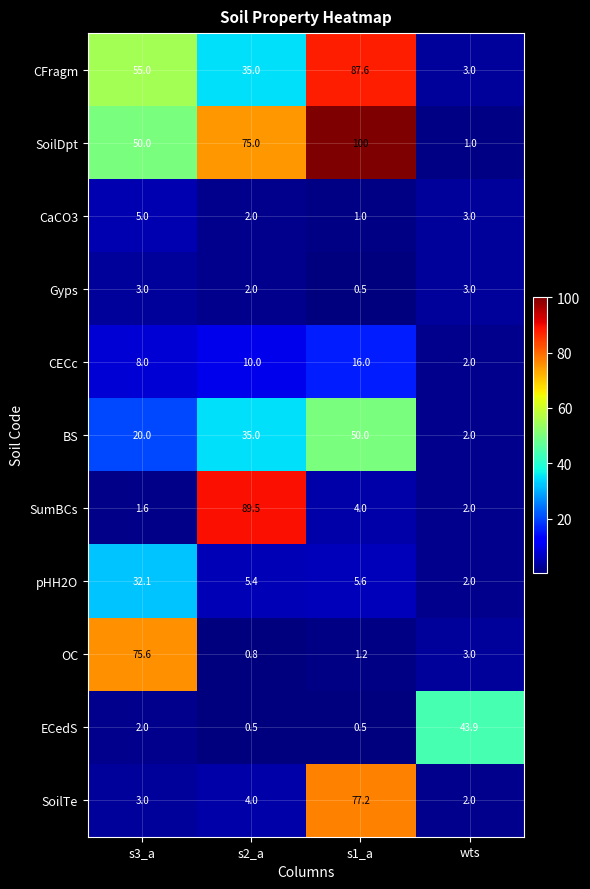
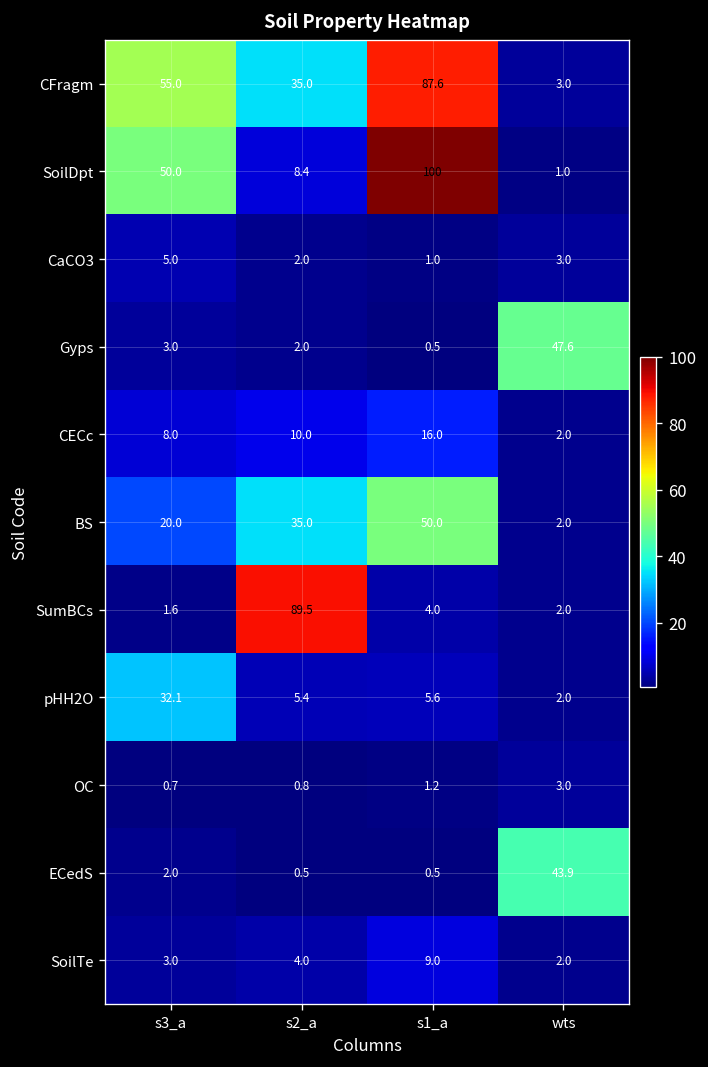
SoilDpt, s2_a: 75.0 -> 8.4
Gyps, wts: 3.0 -> 47.6
OC, s3_a: 75.6 -> 0.7
SoilTe, s1_a: 77.2 -> 9.0
